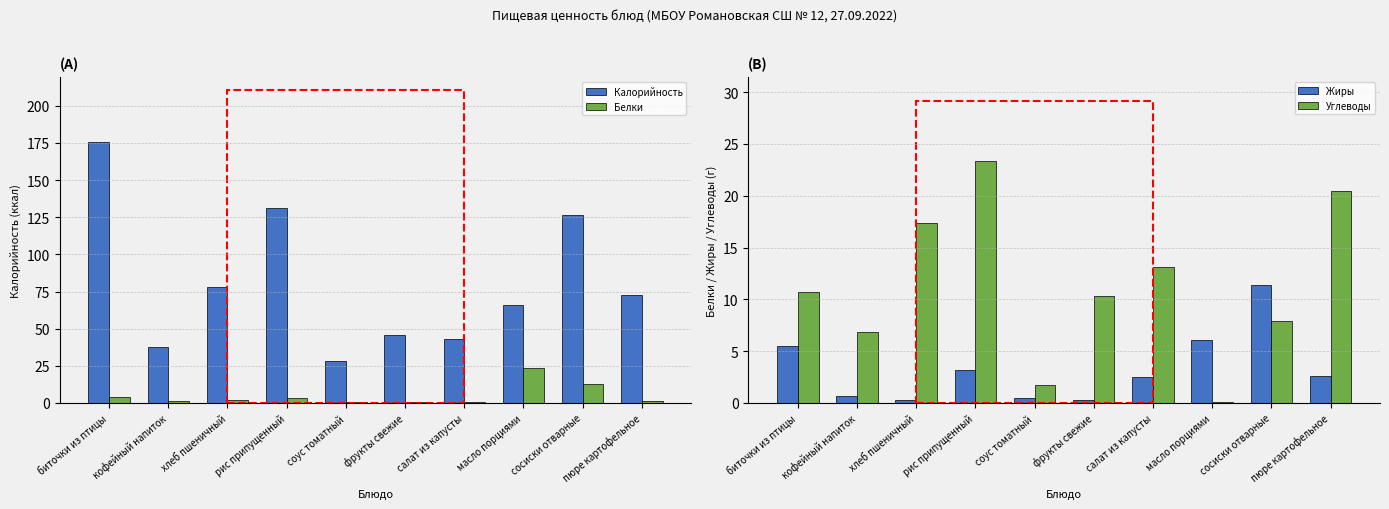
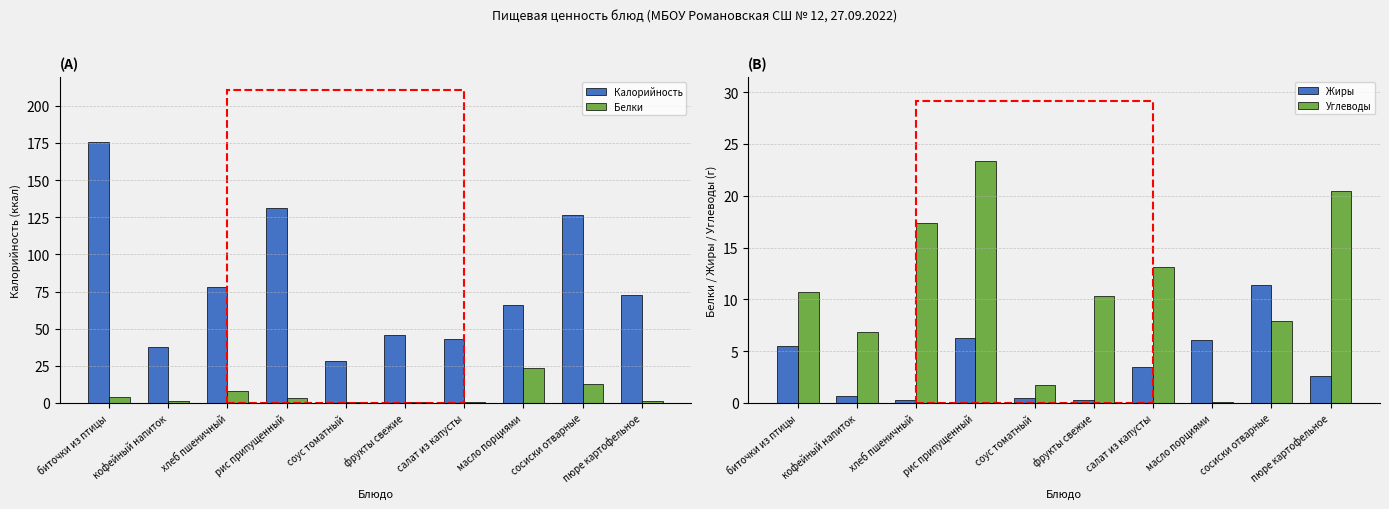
(A), Белки, хлеб пшеничный: 2 -> 8
(B), Жиры, рис припущенный: 3.2 -> 6.3
(B), Жиры, салат из капусты: 2.6 -> 3.5
